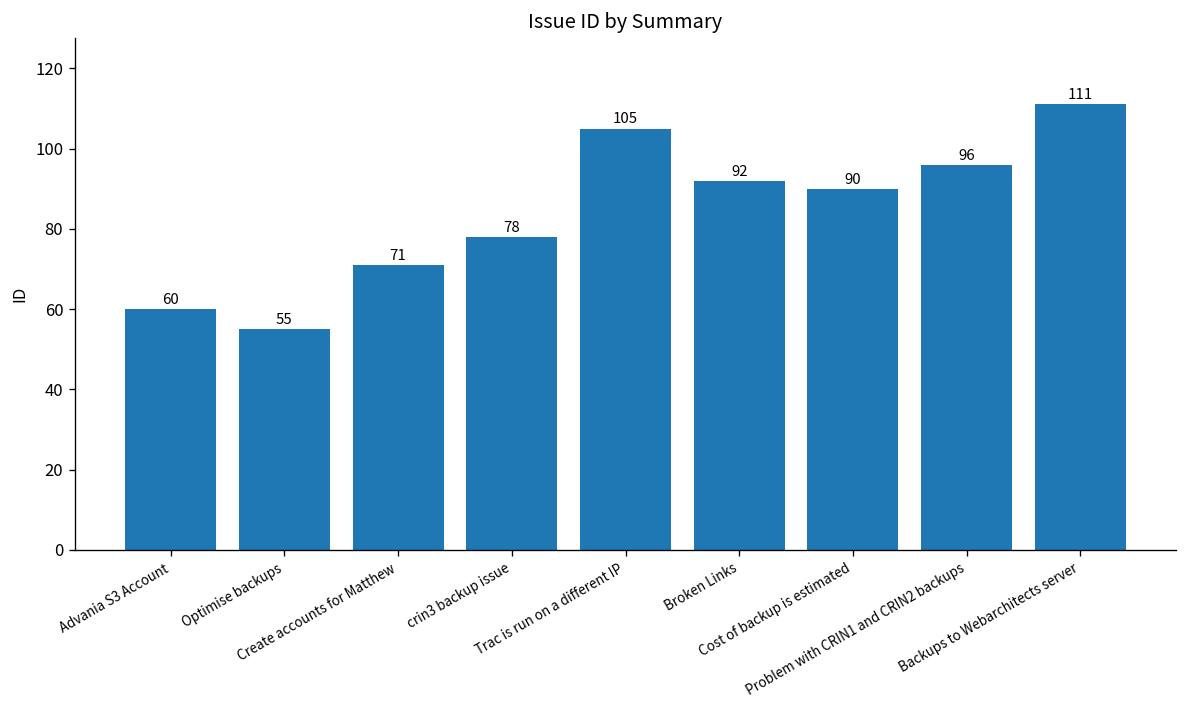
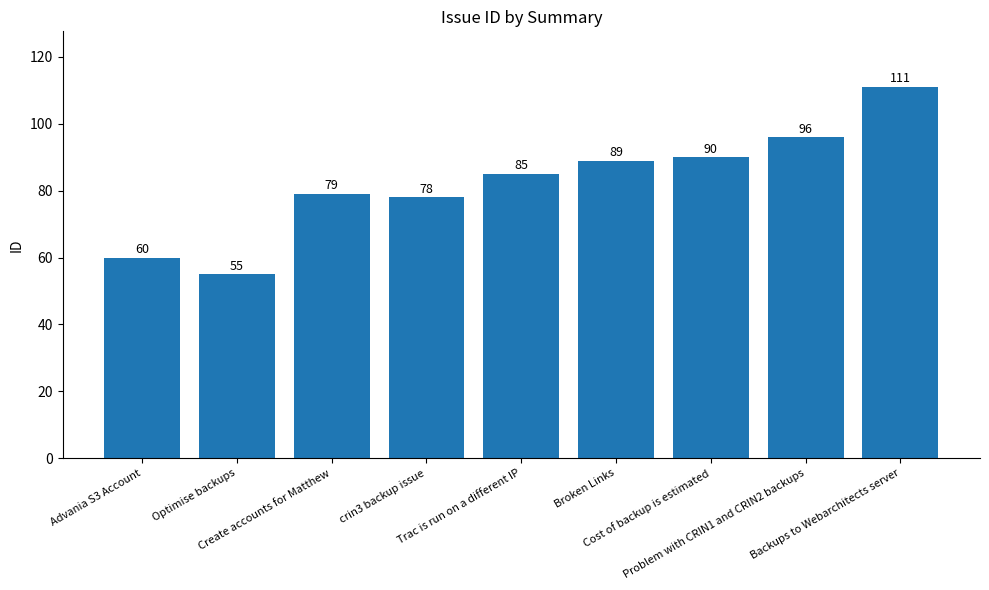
Create accounts for Matthew: 71 -> 79
Trac is run on a different IP: 105 -> 85
Broken Links: 92 -> 89
